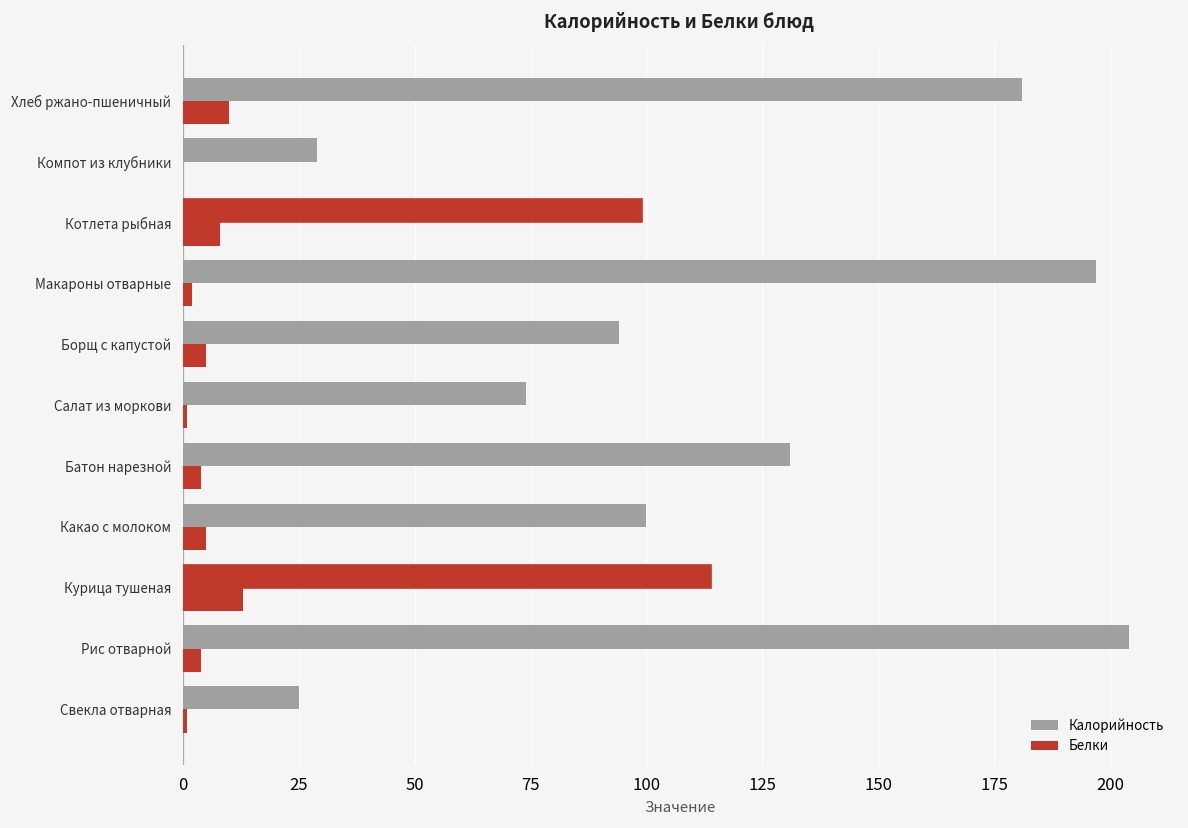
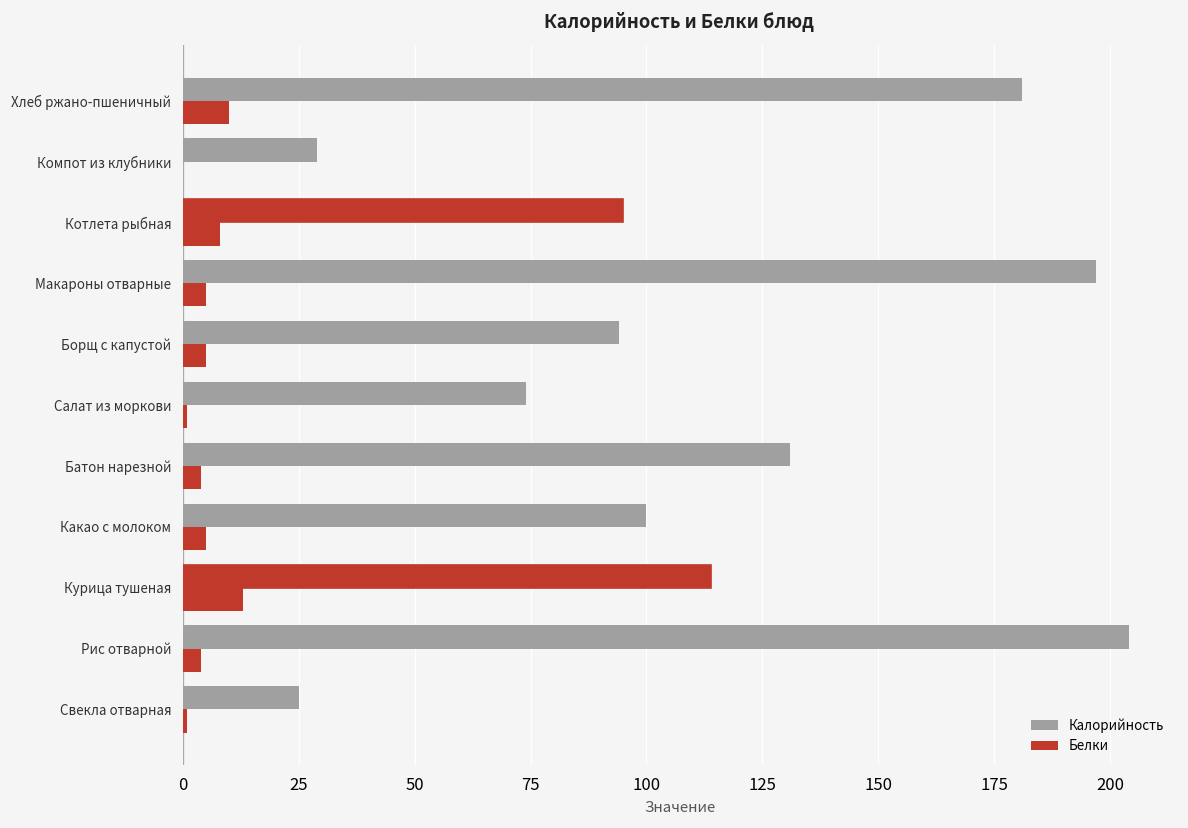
Калорийность, Котлета рыбная: 99 -> 95
Белки, Макароны отварные: 2 -> 5
